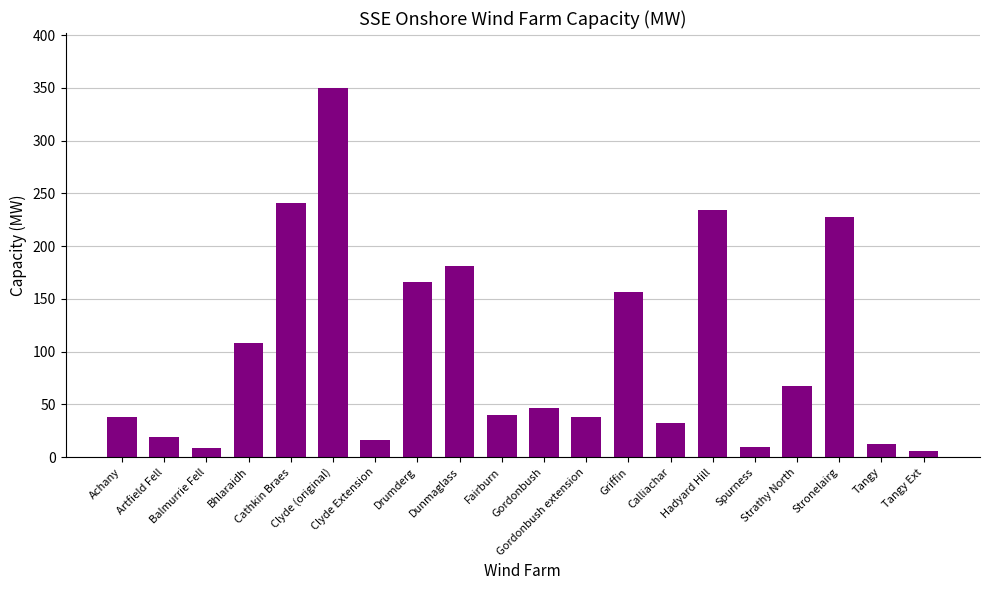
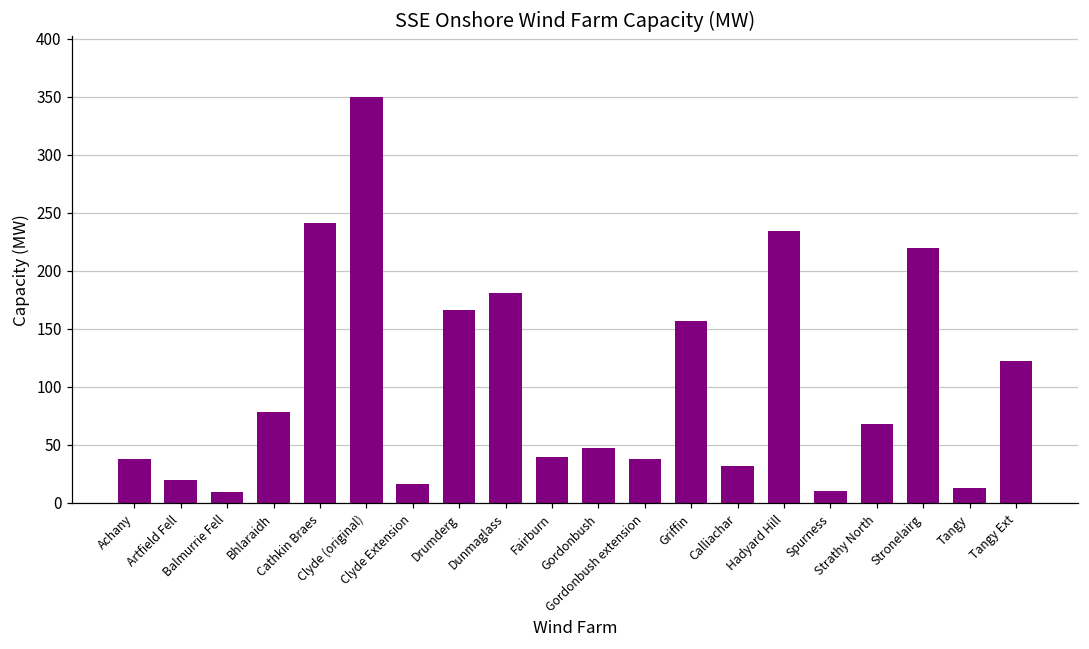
Bhlaraidh: 108 -> 78
Stronelairg: 228 -> 220
Tangy Ext: 6 -> 122
